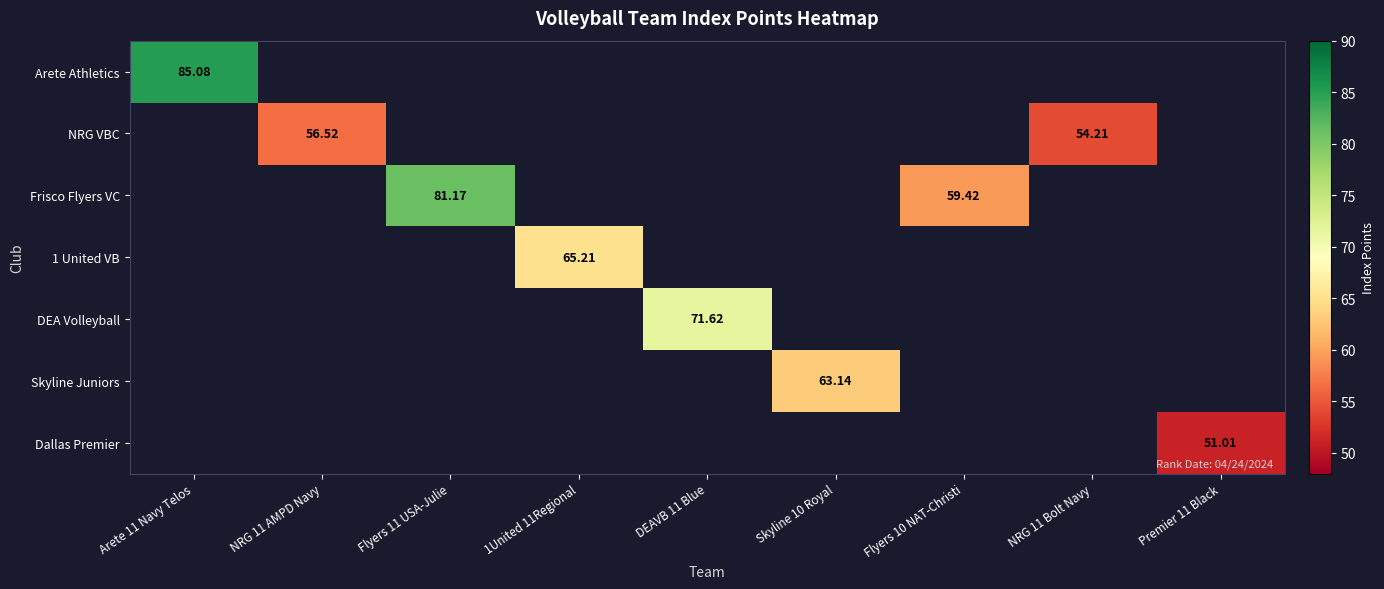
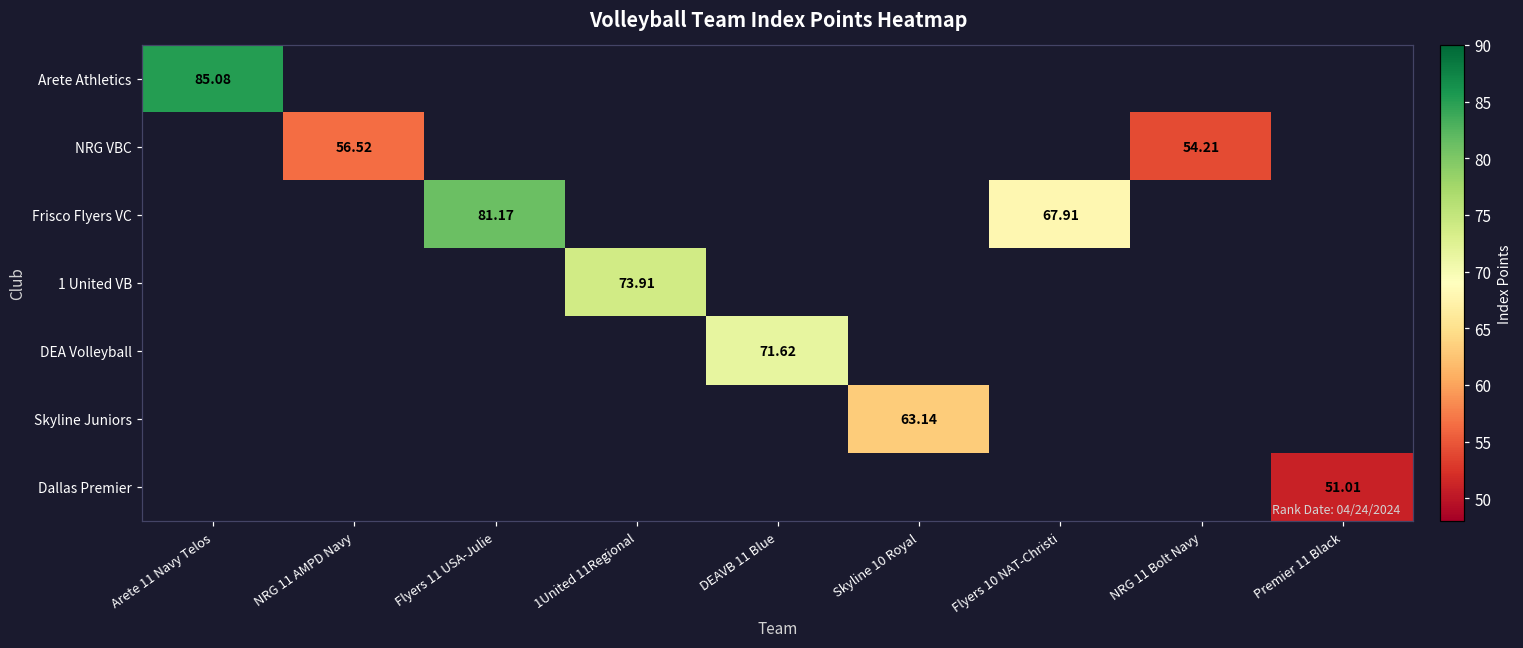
Frisco Flyers VC, Flyers 10 NAT-Christi: 59.42 -> 67.91
1 United VB, 1United 11Regional: 65.21 -> 73.91
